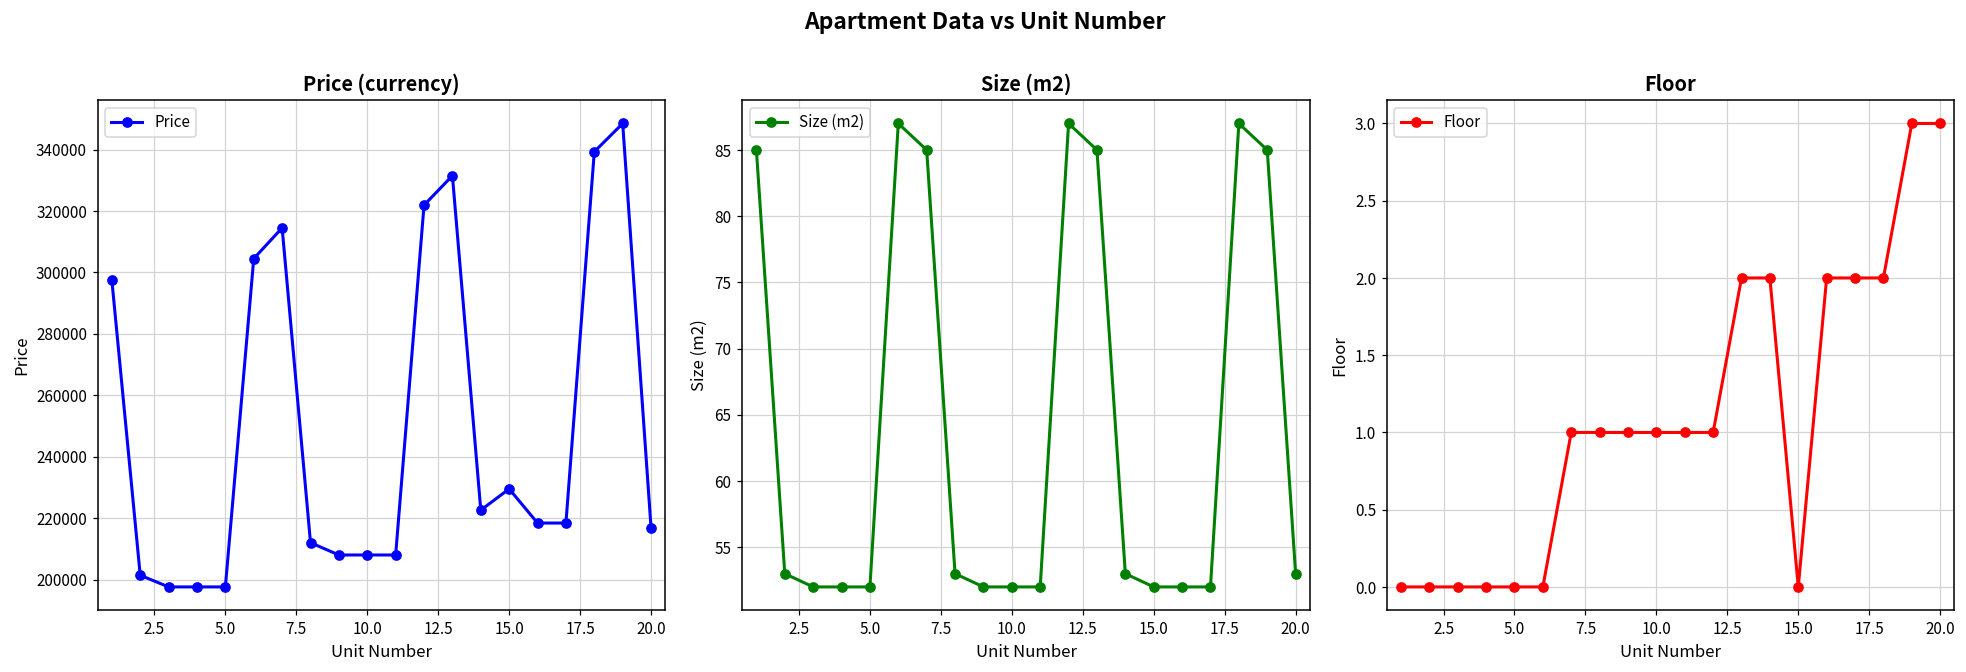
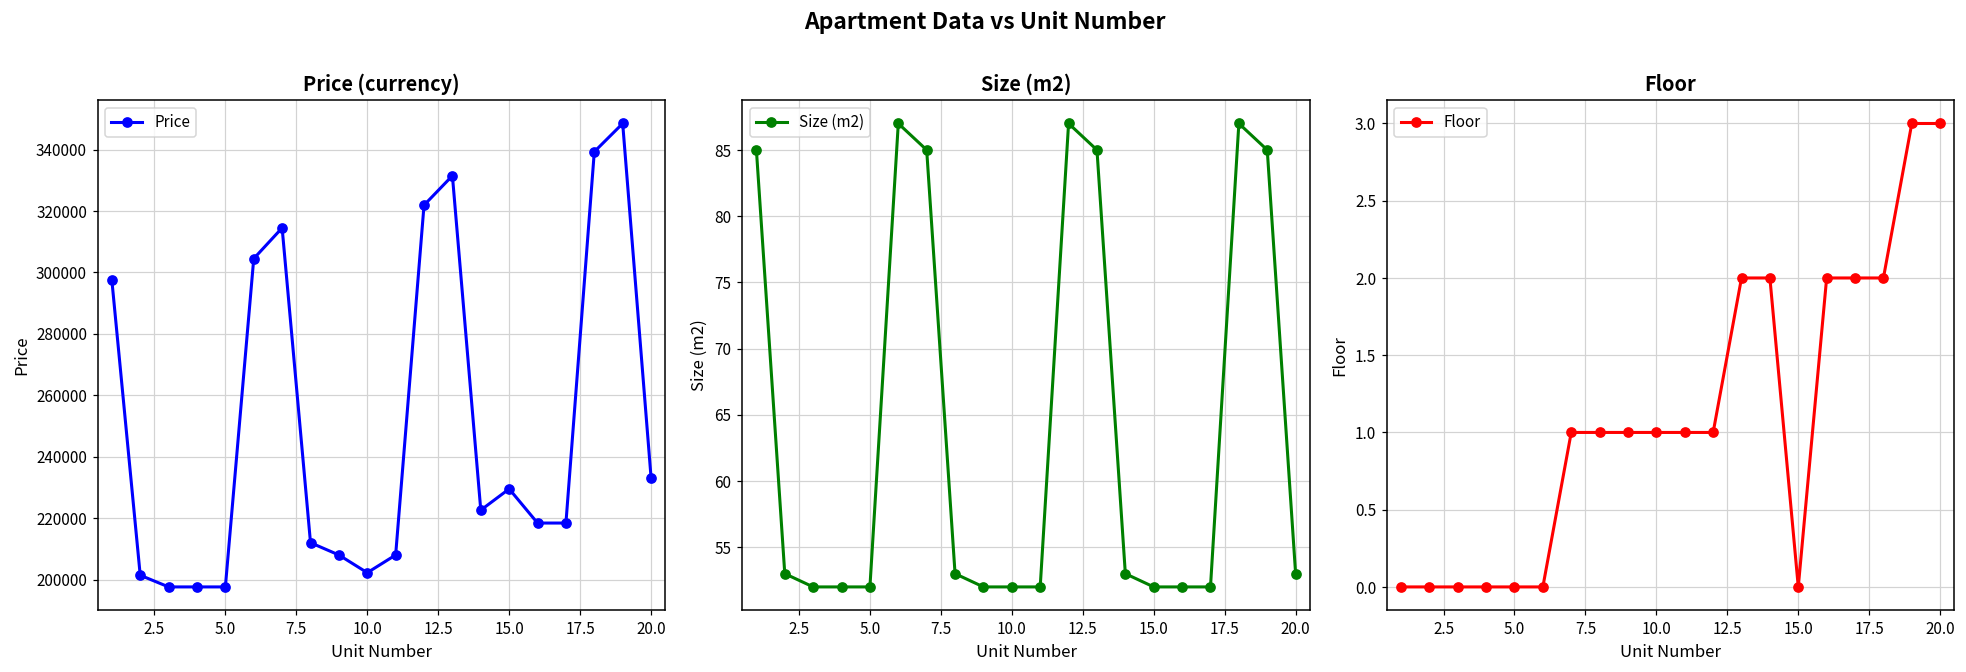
Price (currency), 10.0: 208000 -> 202000
Price (currency), 20.0: 217000 -> 233000
